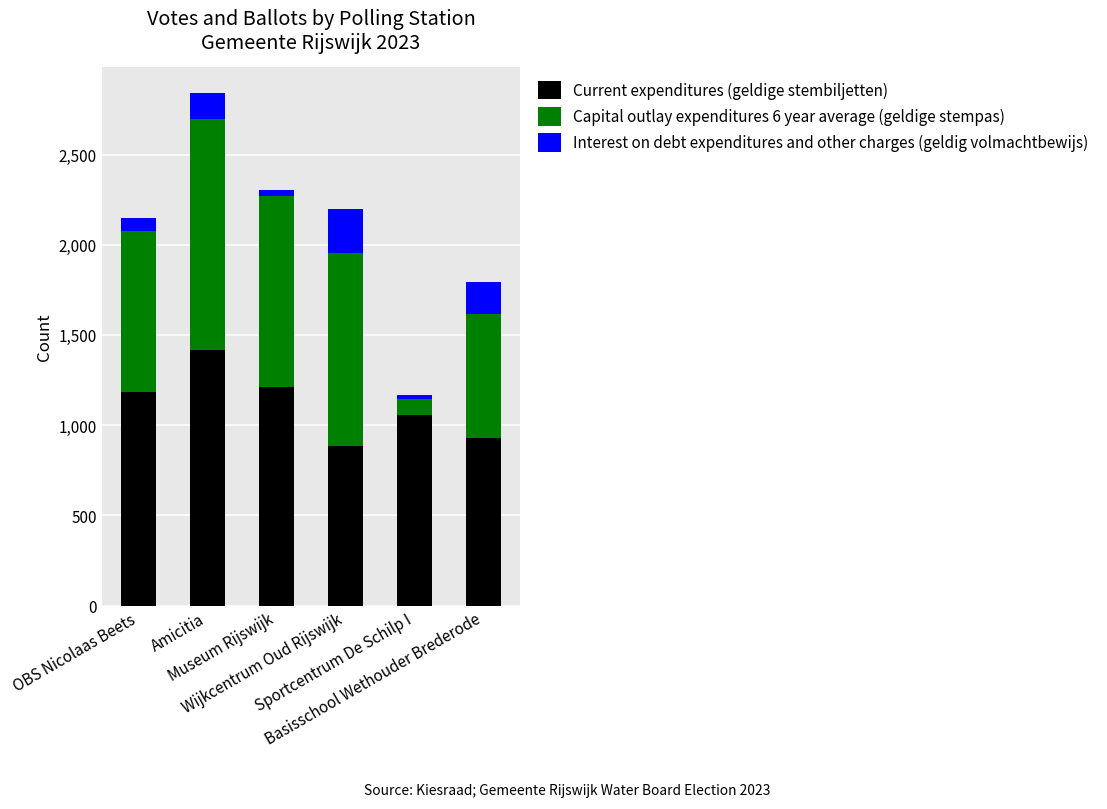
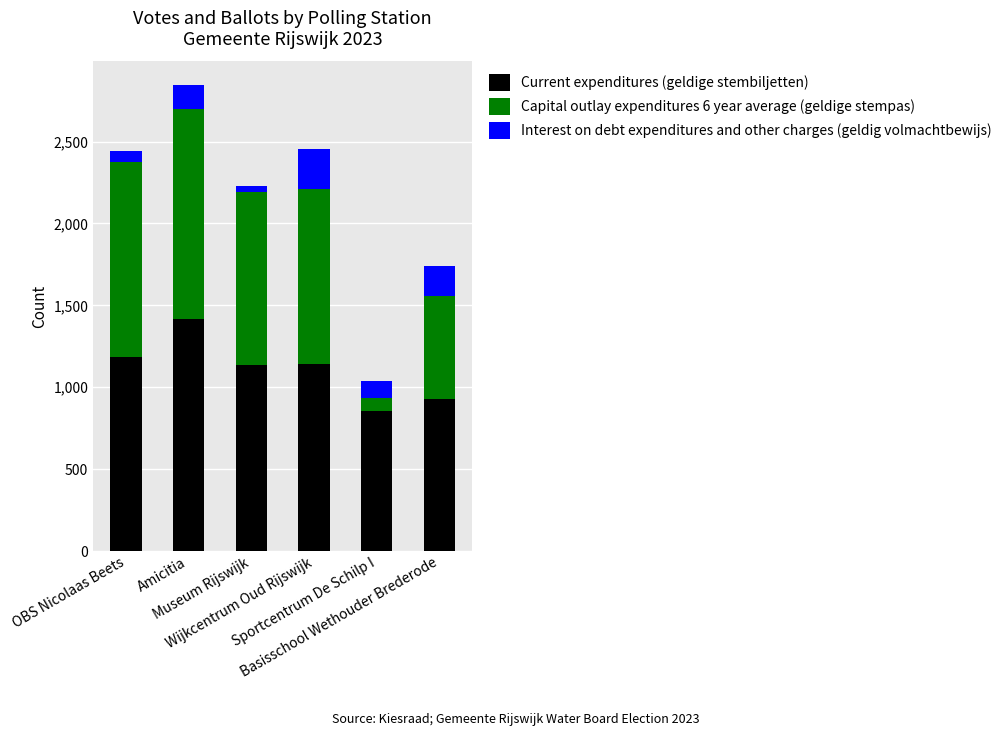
Capital outlay expenditures 6 year average (geldige stempas), OBS Nicolaas Beets: 900 -> 1,190
Current expenditures (geldige stembiljetten), Museum Rijswijk: 1,220 -> 1,130
Current expenditures (geldige stembiljetten), Wijkcentrum Oud Rijswijk: 890 -> 1,140
Current expenditures (geldige stembiljetten), Sportcentrum De Schilp I: 1,060 -> 850
Interest on debt expenditures and other charges (geldig volmachtbewijs), Sportcentrum De Schilp I: 30 -> 100
Capital outlay expenditures 6 year average (geldige stempas), Basisschool Wethouder Brederode: 690 -> 630
